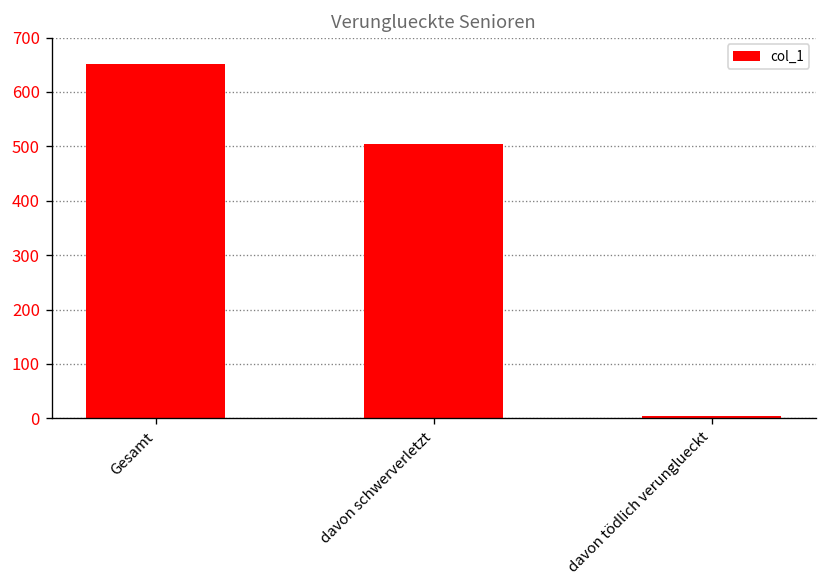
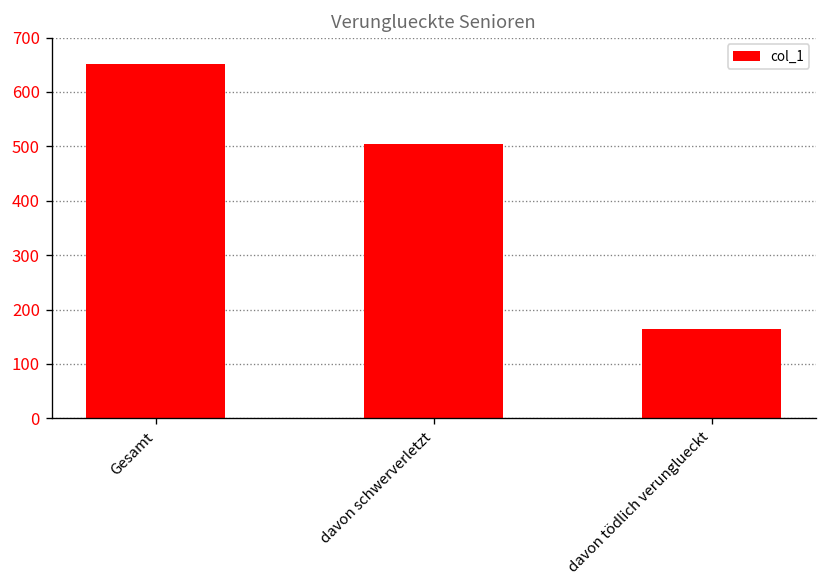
davon tödlich verunglueckt: 10 -> 170
